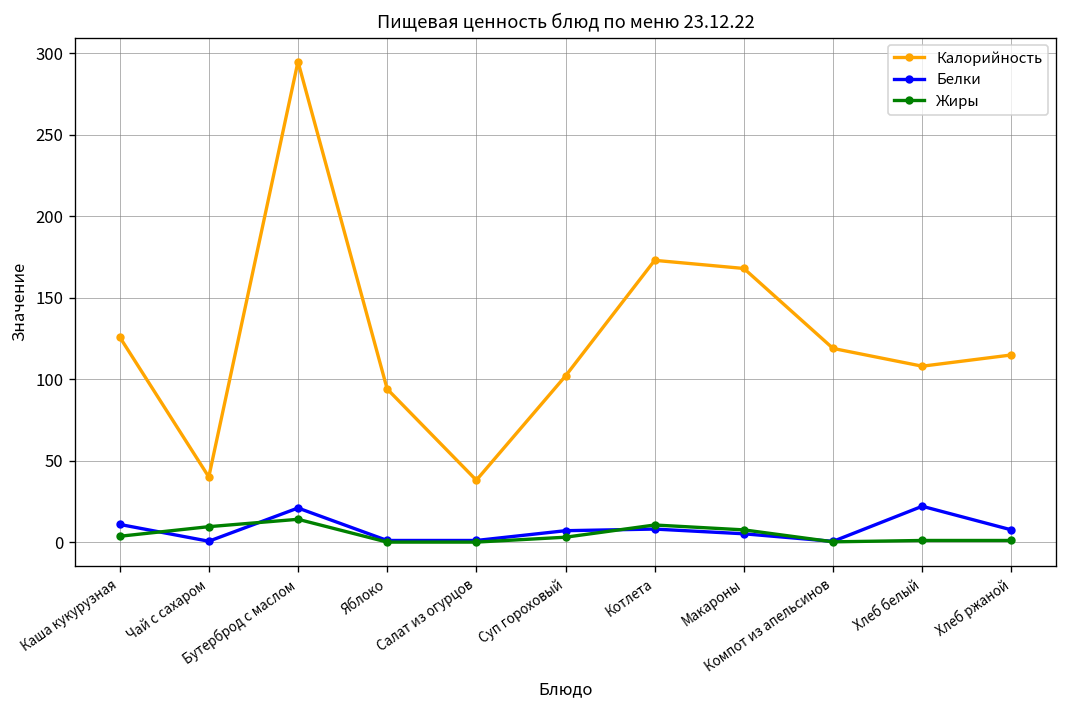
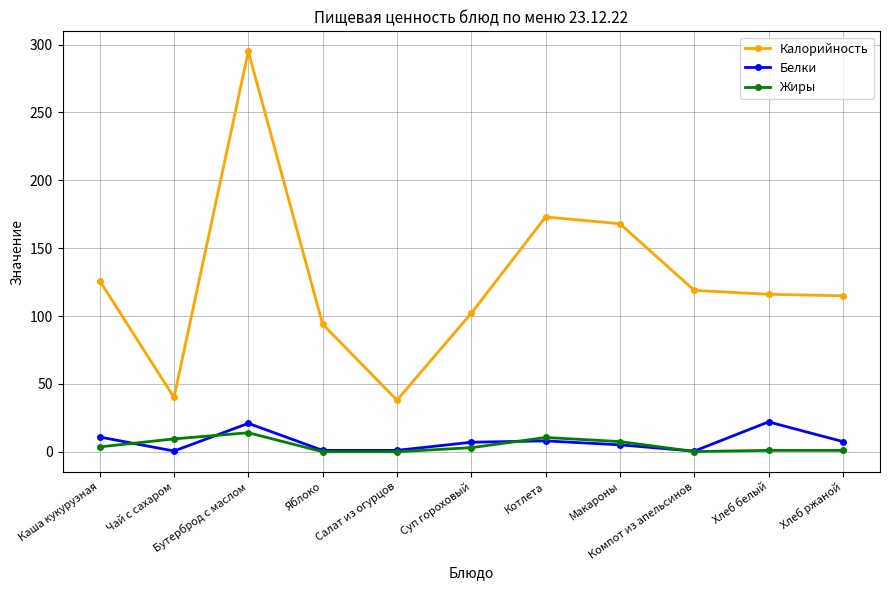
Калорийность, Хлеб белый: 108 -> 116
